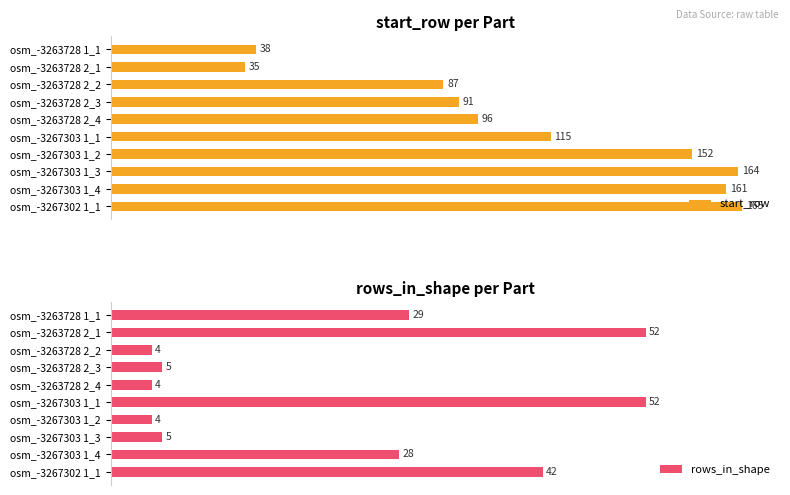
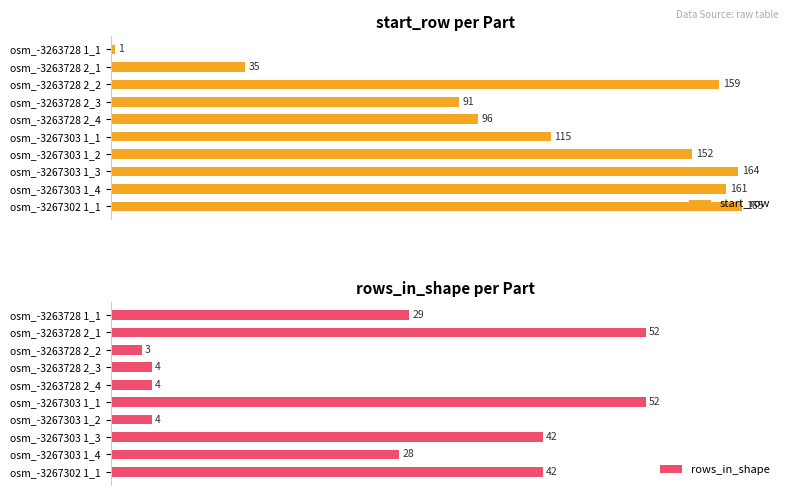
start_row per Part, osm_-3263728 1_1: 38 -> 1
start_row per Part, osm_-3263728 2_2: 87 -> 159
rows_in_shape per Part, osm_-3263728 2_2: 4 -> 3
rows_in_shape per Part, osm_-3263728 2_3: 5 -> 4
rows_in_shape per Part, osm_-3267303 1_3: 5 -> 42
